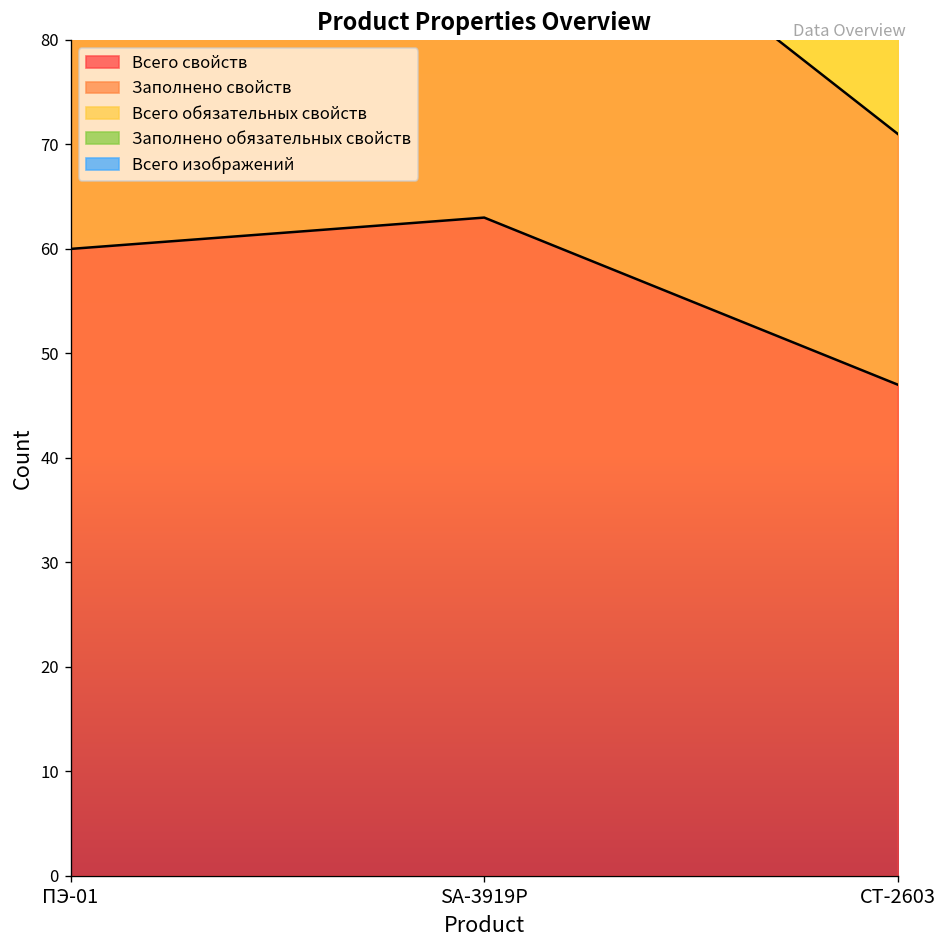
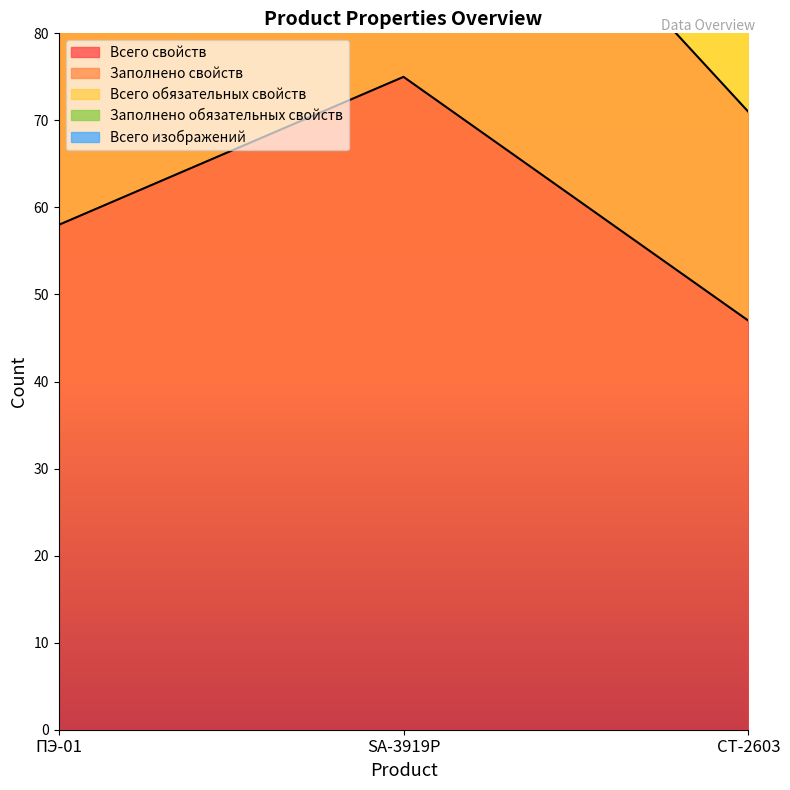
Всего свойств, ПЭ-01: 60 -> 58
Всего свойств, SA-3919Р: 63 -> 75
